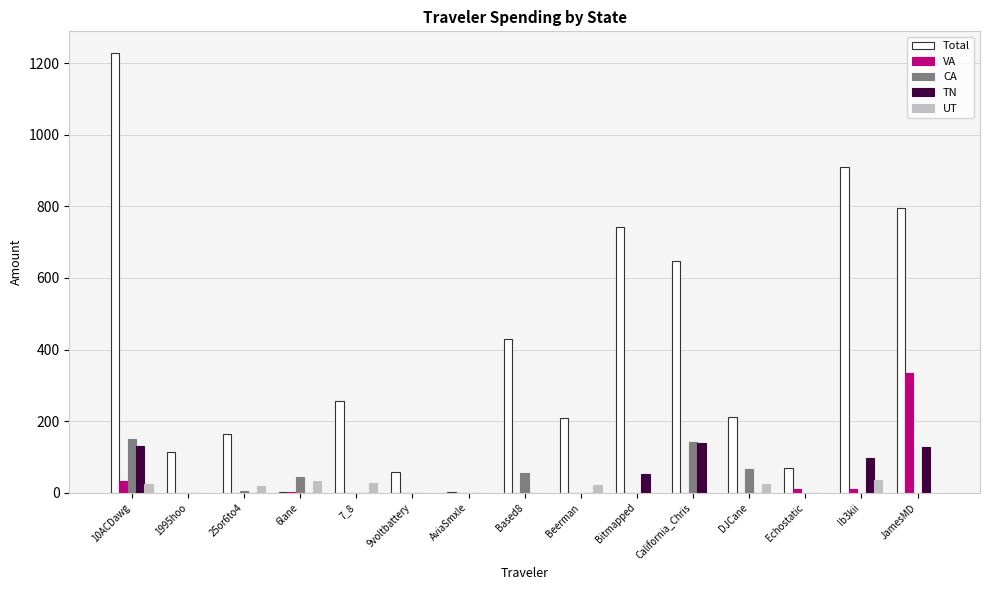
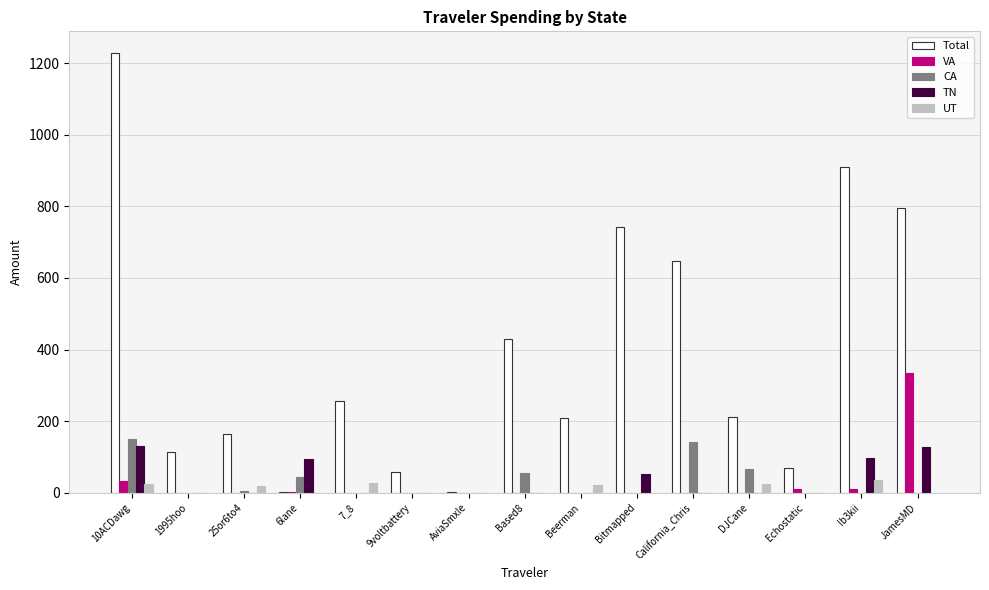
TN, 6lane: 0 -> 100
UT, 6lane: 30 -> 0
TN, California_Chris: 140 -> 0
